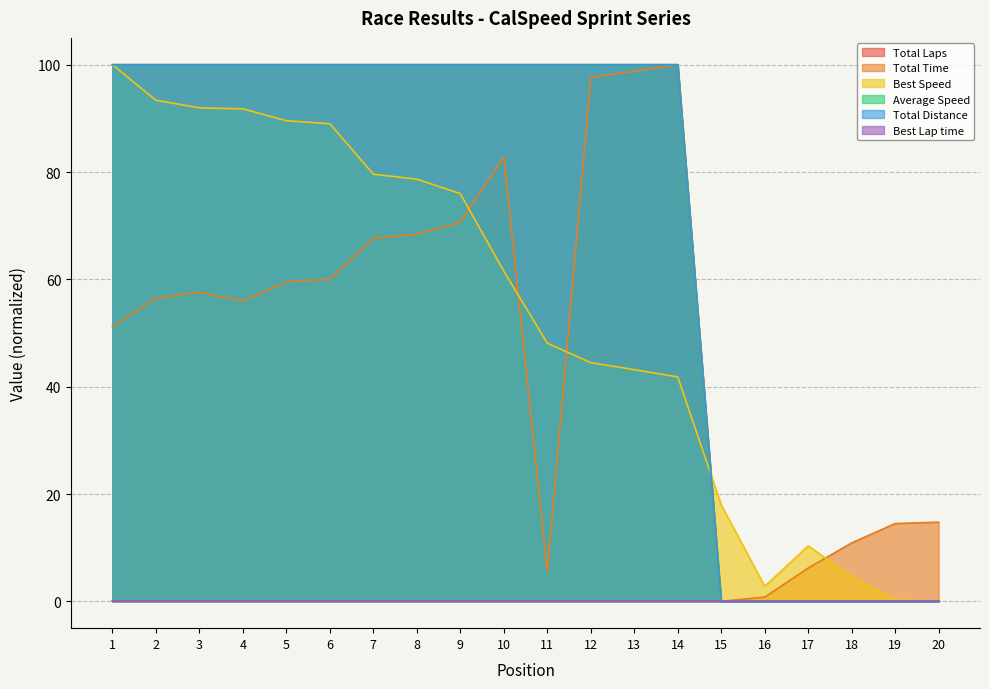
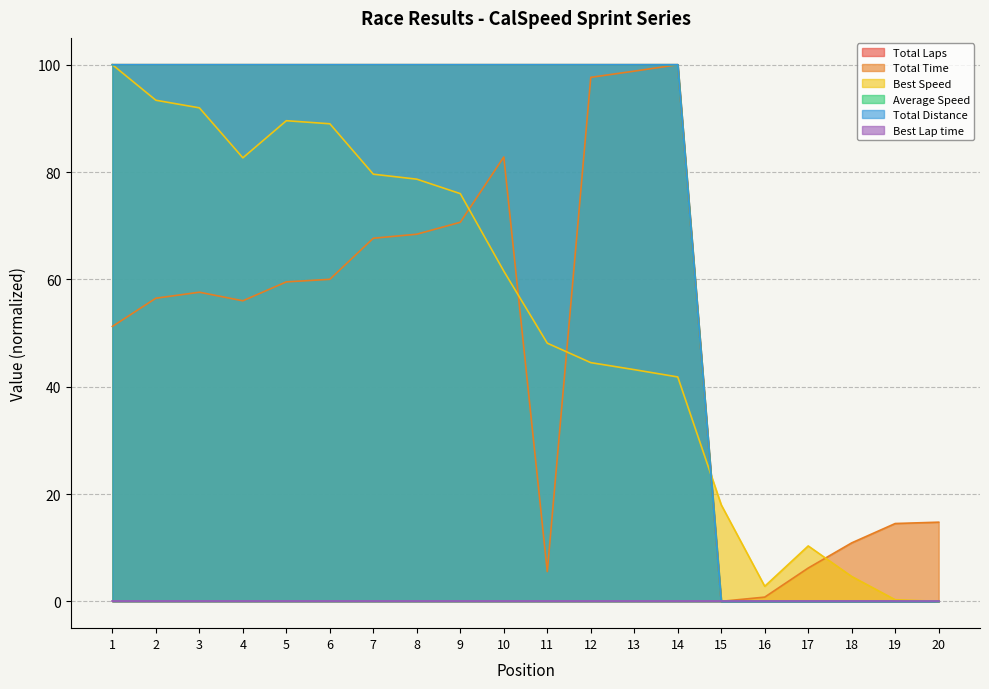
Best Speed, 4: 92 -> 83
